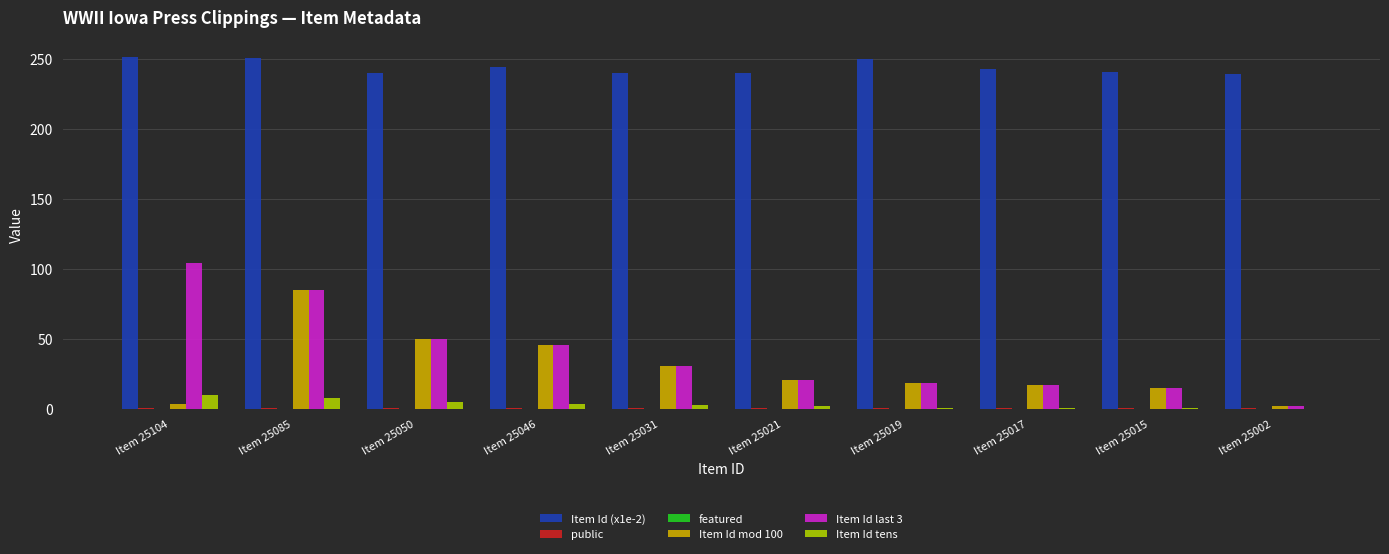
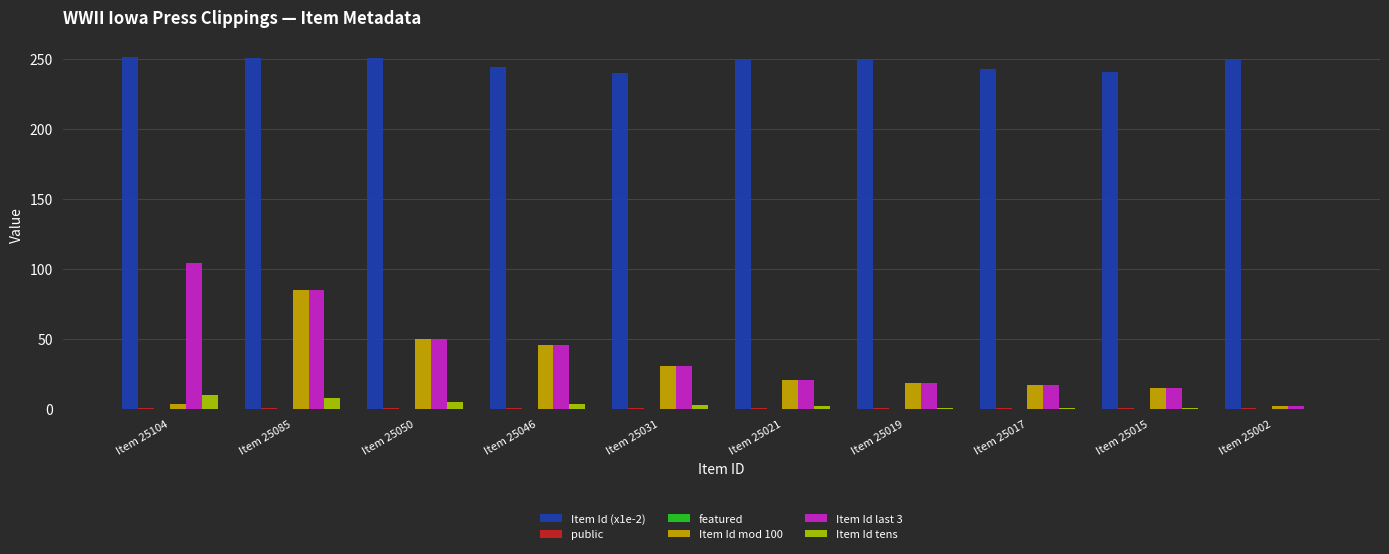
Item Id (x1e-2), Item 25050: 240 -> 251
Item Id (x1e-2), Item 25021: 240 -> 250
Item Id (x1e-2), Item 25002: 239 -> 250
